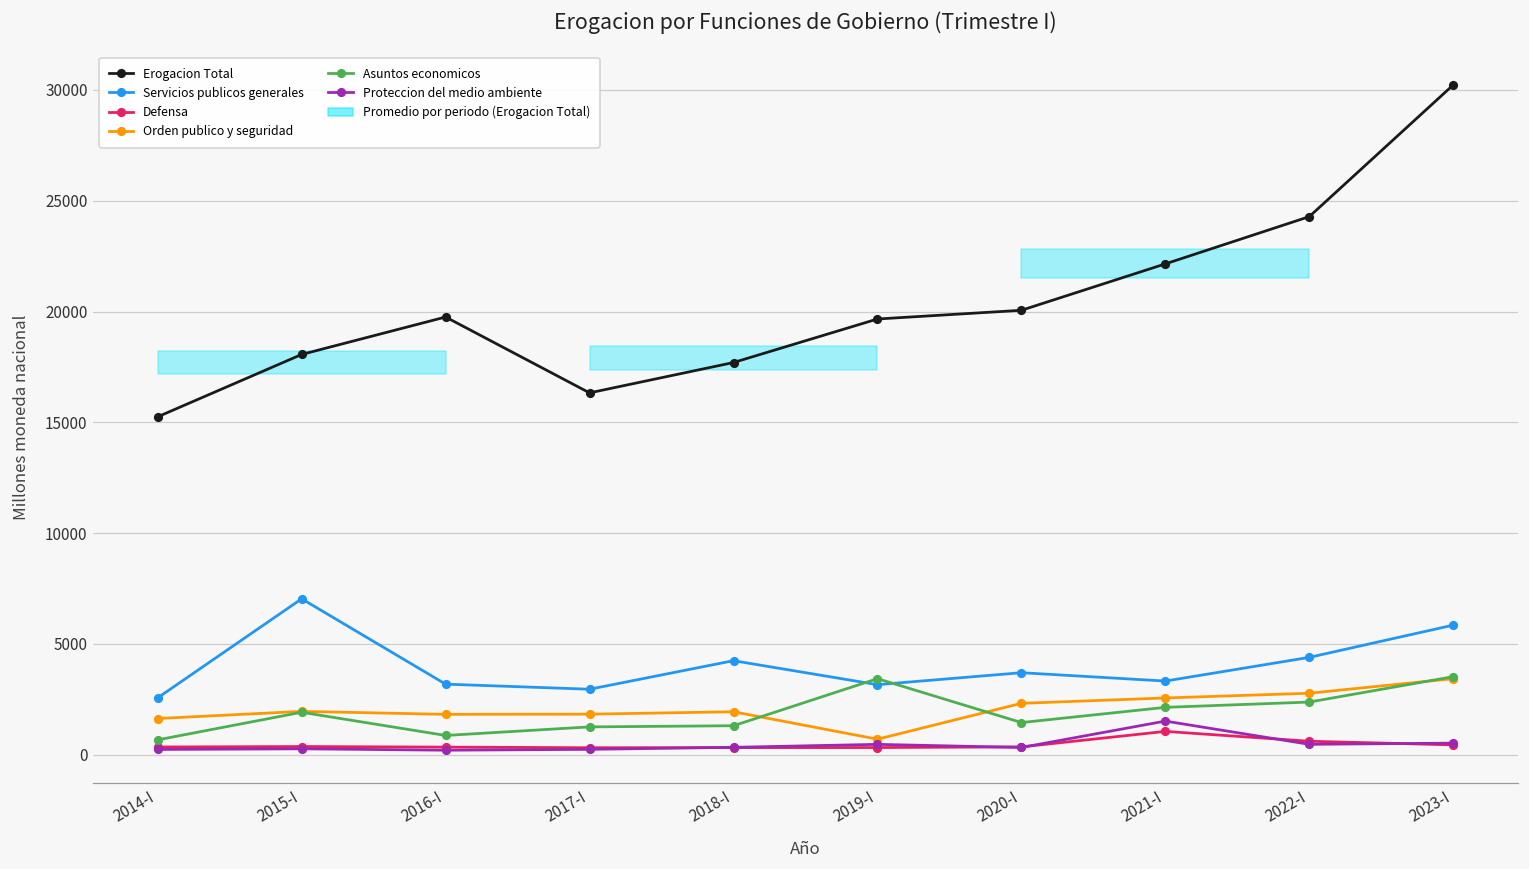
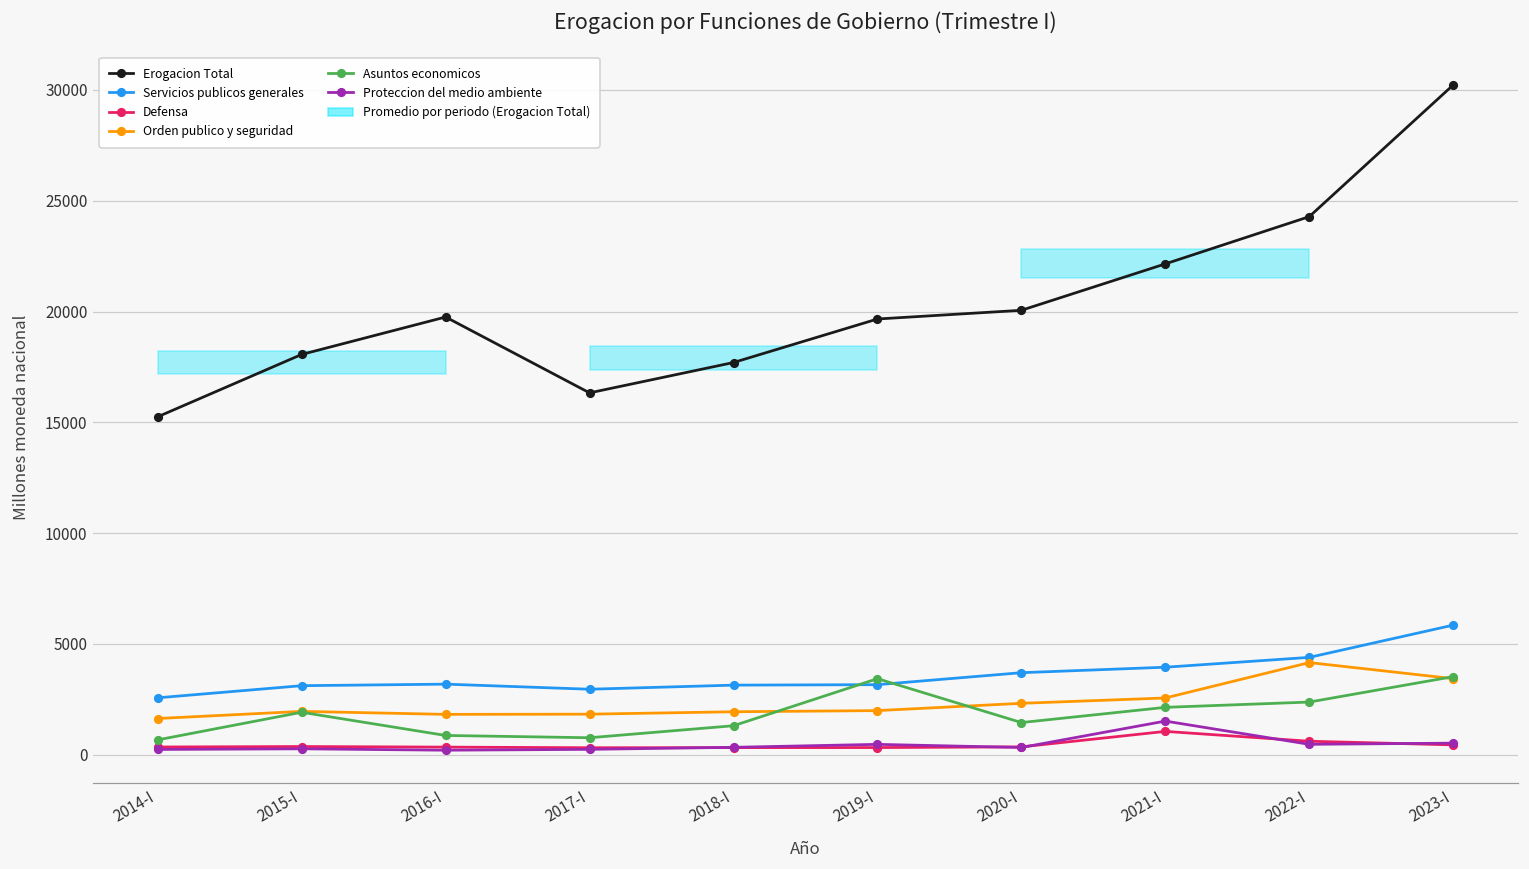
Servicios publicos generales, 2015-I: 7000 -> 3100
Asuntos economicos, 2017-I: 1200 -> 800
Servicios publicos generales, 2018-I: 4200 -> 3100
Orden publico y seguridad, 2019-I: 700 -> 2000
Servicios publicos generales, 2021-I: 3300 -> 3900
Orden publico y seguridad, 2022-I: 2800 -> 4200
